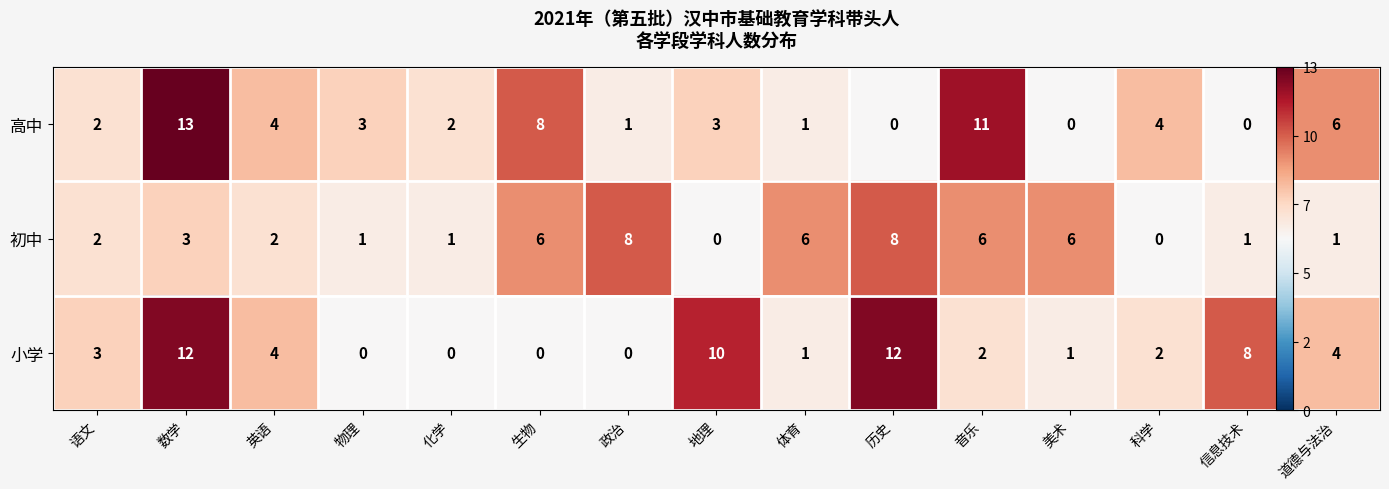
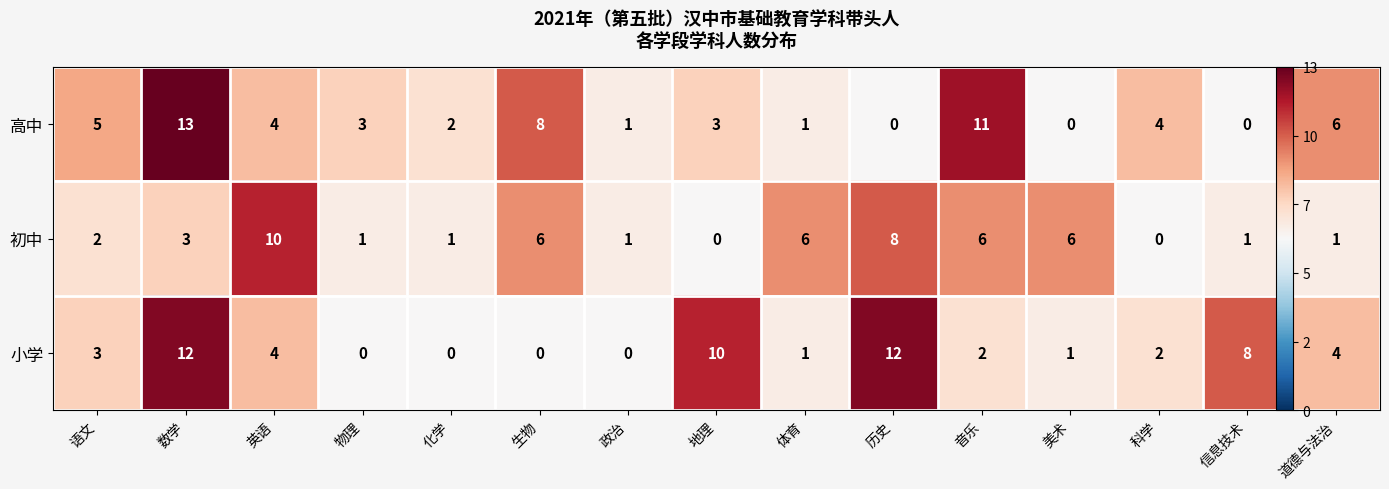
高中, 语文: 2 -> 5
初中, 英语: 2 -> 10
初中, 政治: 8 -> 1
